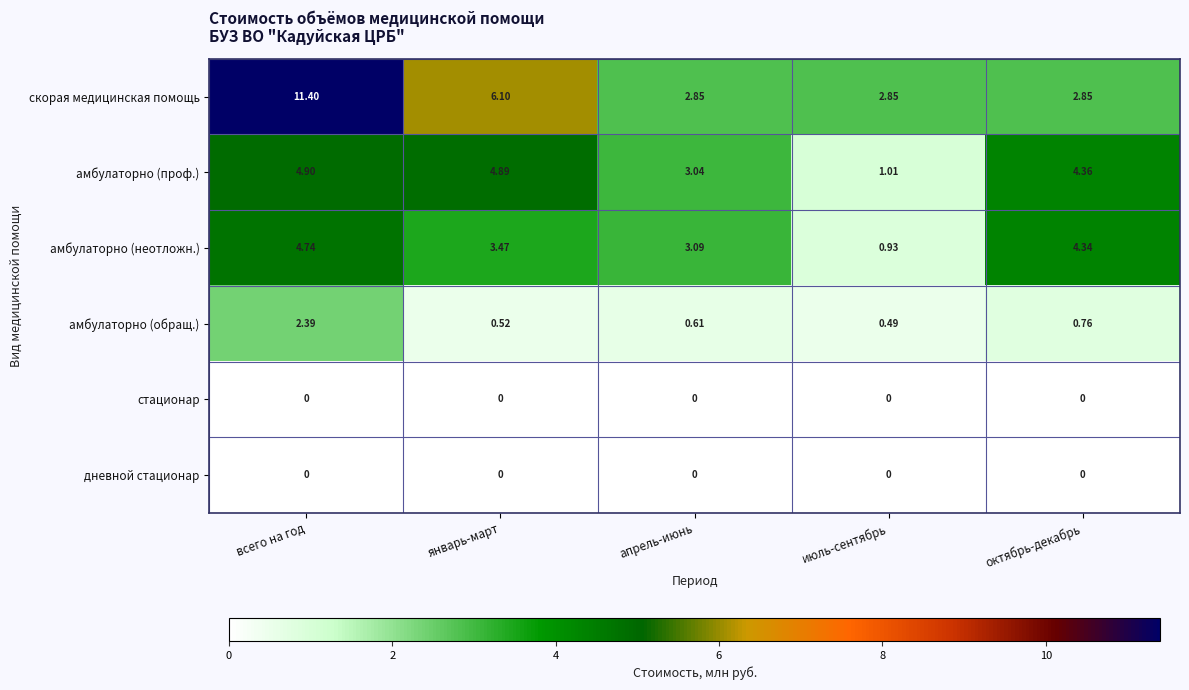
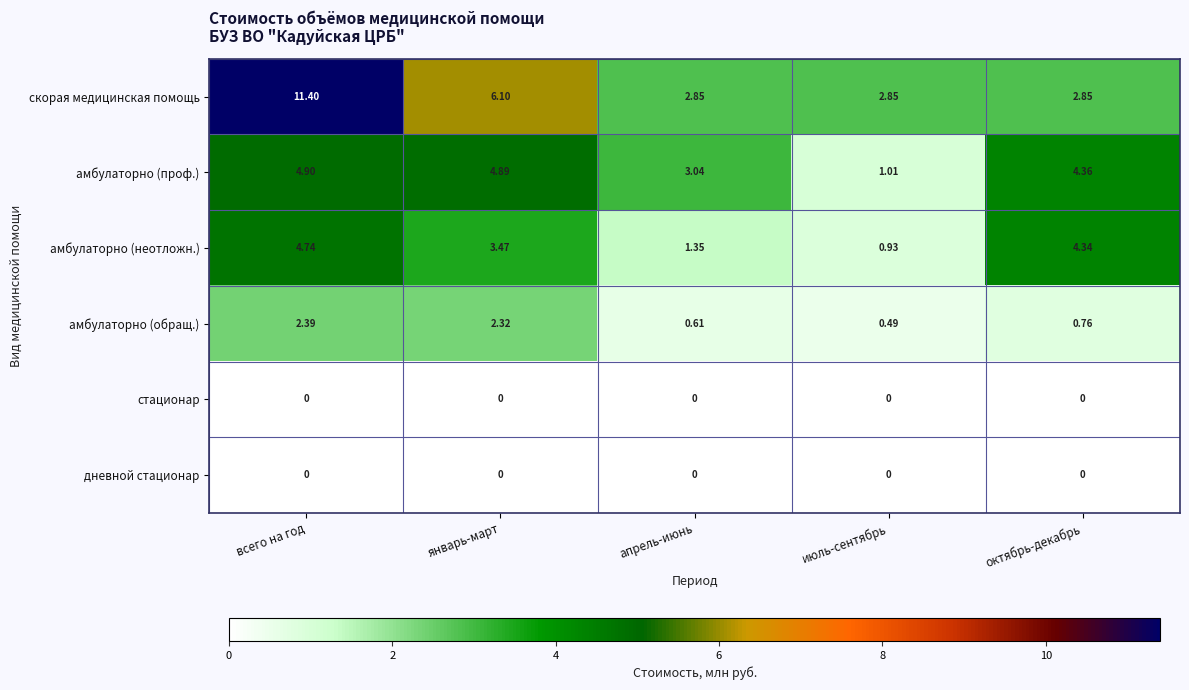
амбулаторно (неотложн.), апрель-июнь: 3.09 -> 1.35
амбулаторно (обращ.), январь-март: 0.52 -> 2.32
